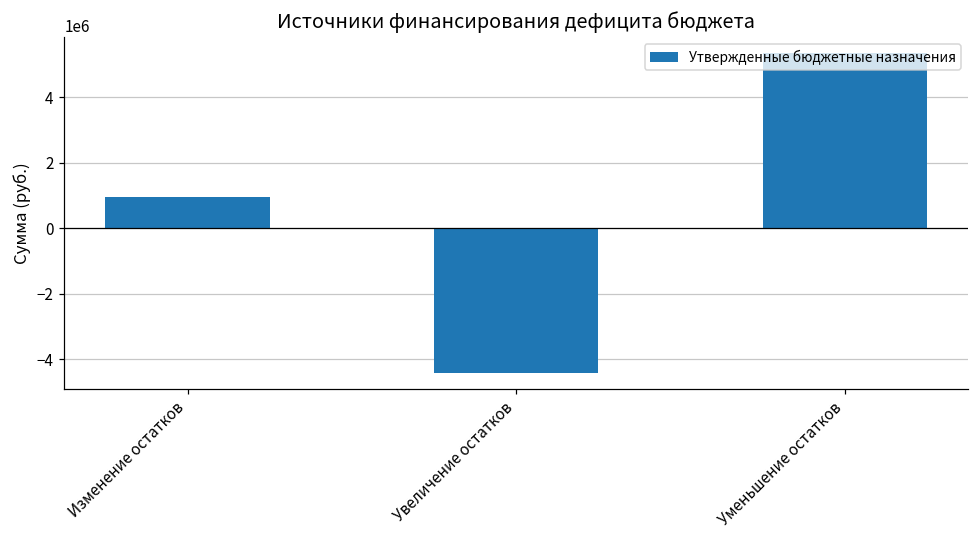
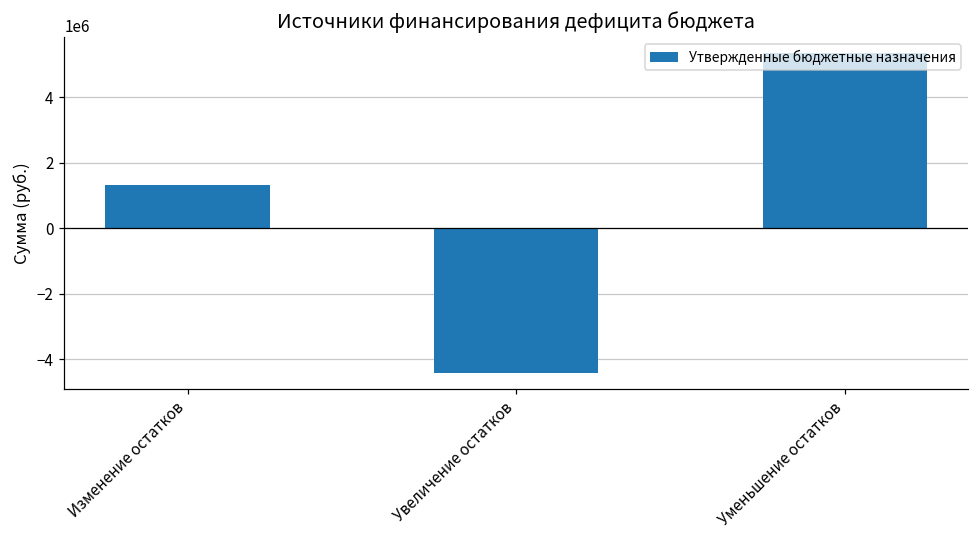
Изменение остатков: 900000 -> 1300000
